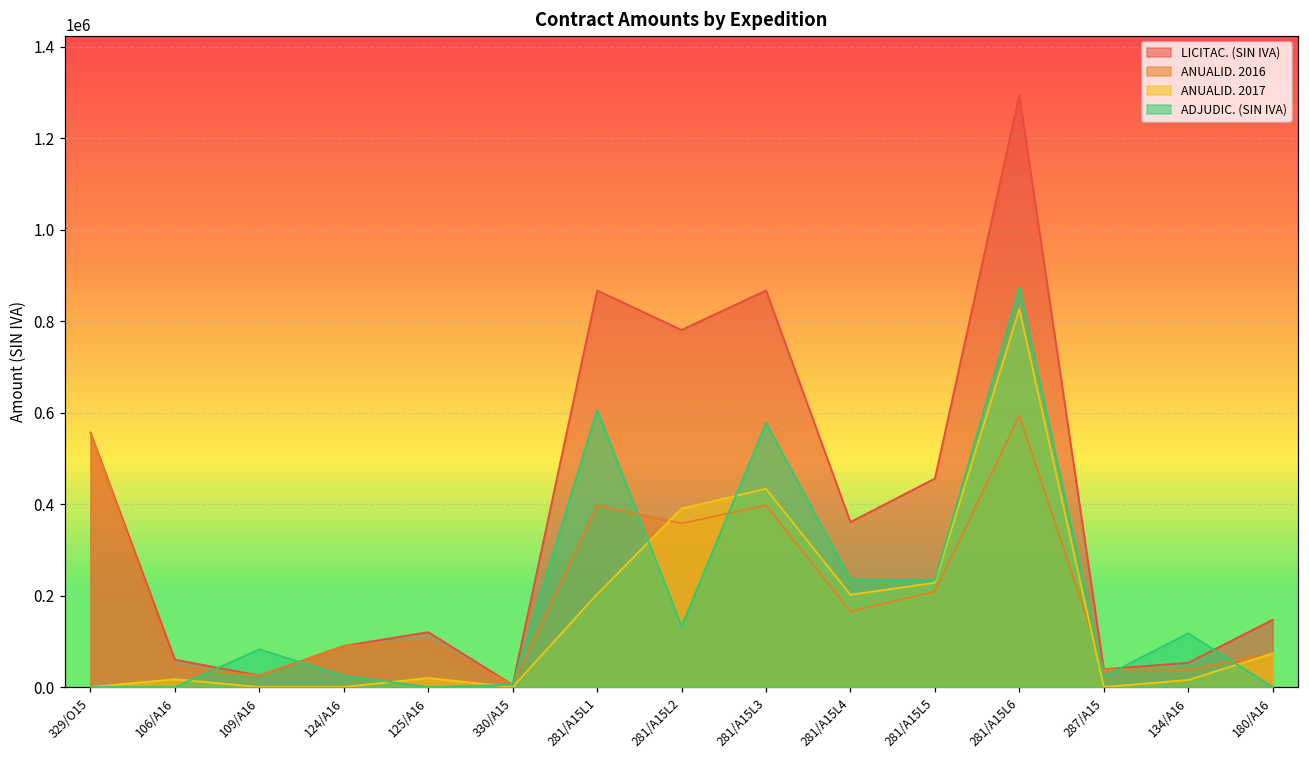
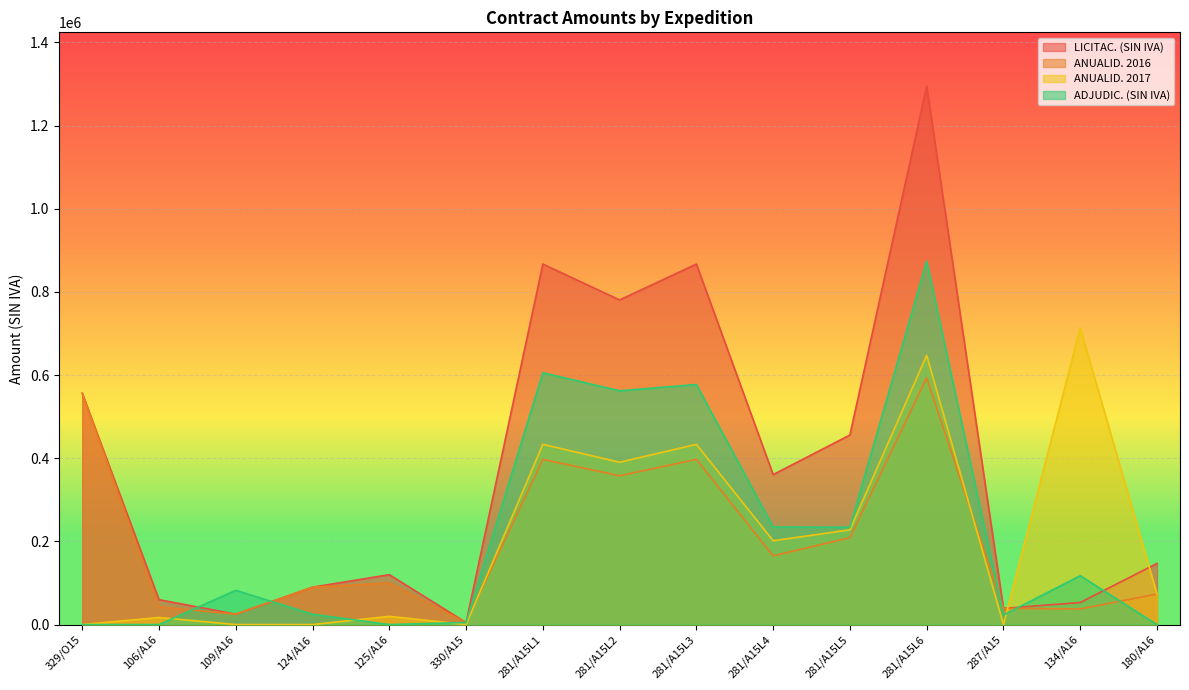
ANUALID. 2017, 281/A15L1: 200000 -> 430000
ADJUDIC. (SIN IVA), 281/A15L2: 130000 -> 560000
ANUALID. 2017, 281/A15L6: 830000 -> 650000
ANUALID. 2017, 134/A16: 20000 -> 710000
